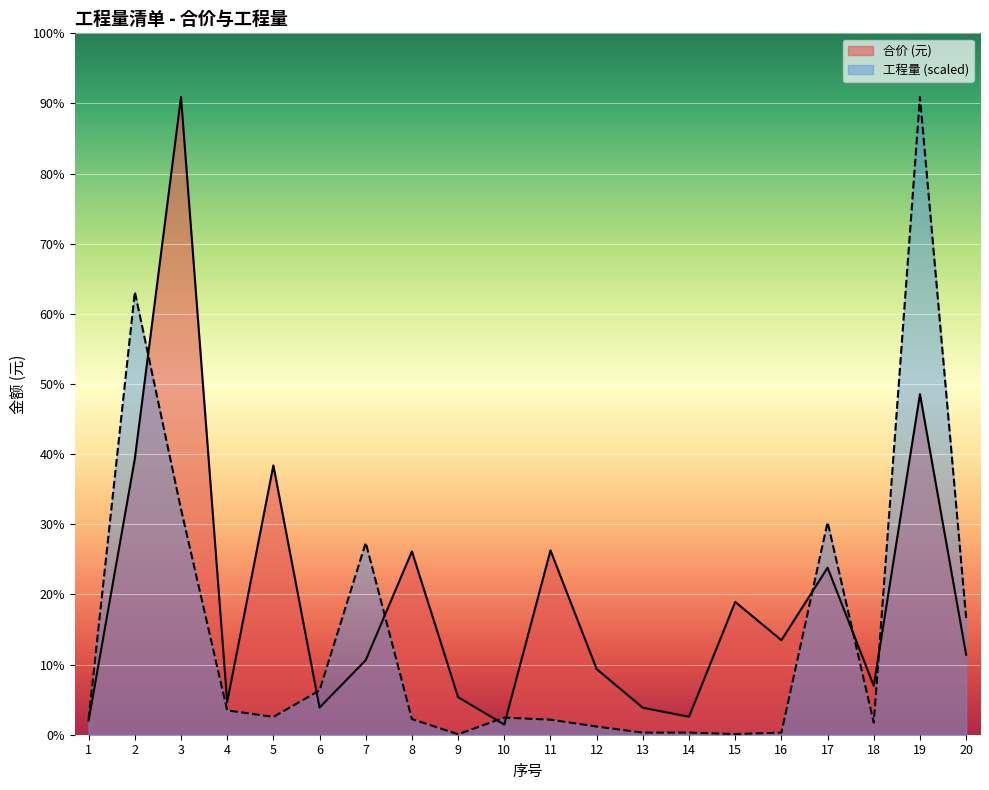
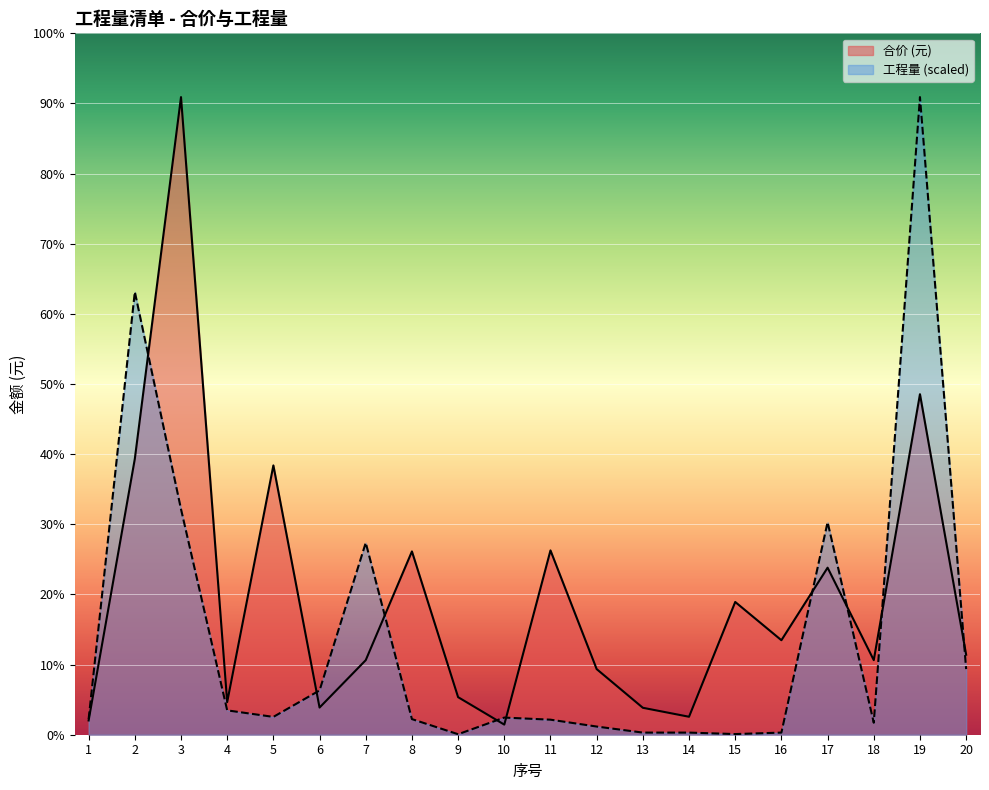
合价 (元), 18: 7% -> 11%
工程量 (scaled), 20: 17% -> 9%
